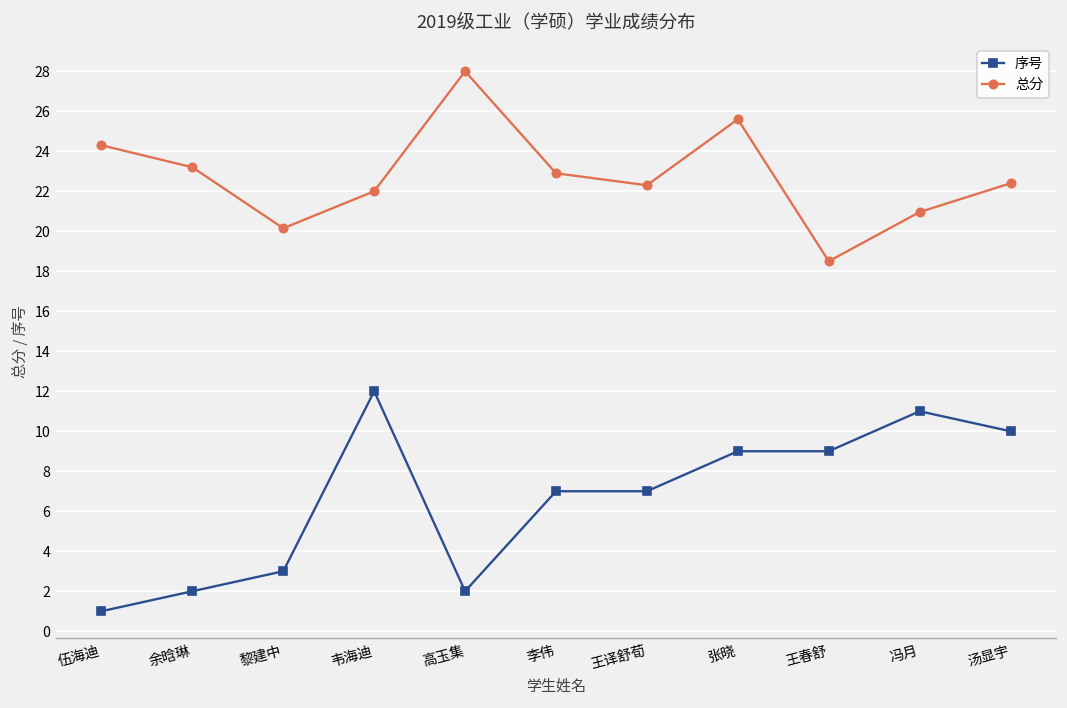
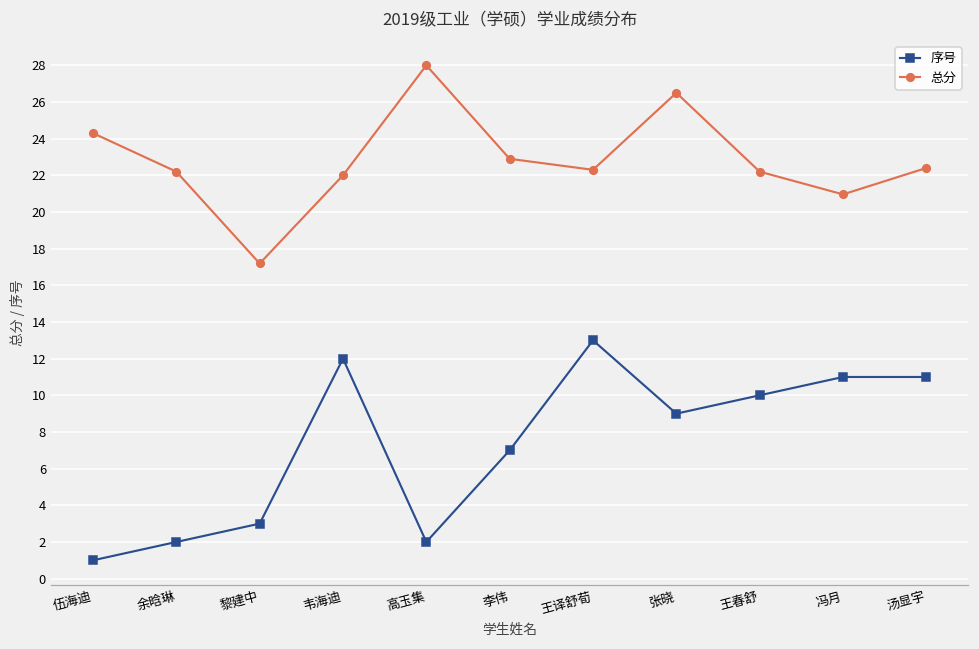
总分, 余晗琳: 23.2 -> 22.2
总分, 黎建中: 20.2 -> 17.2
序号, 王译舒荀: 7 -> 13
总分, 张晓: 25.6 -> 26.5
序号, 王春舒: 9 -> 10
总分, 王春舒: 18.5 -> 22.2
序号, 汤显宇: 10 -> 11
